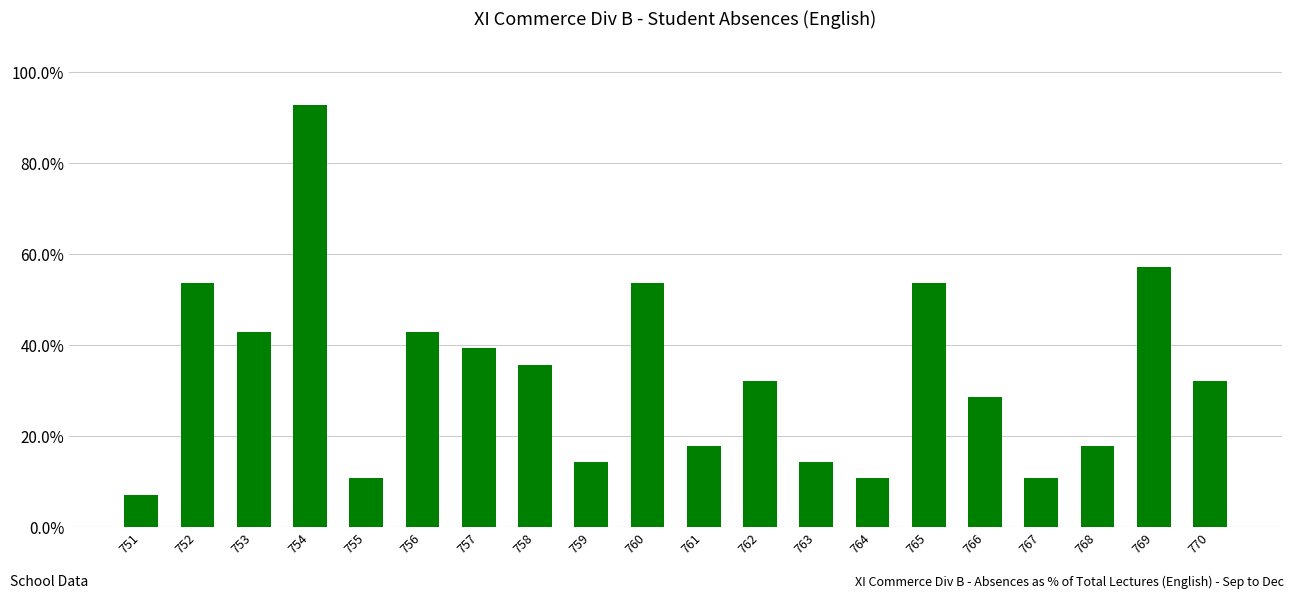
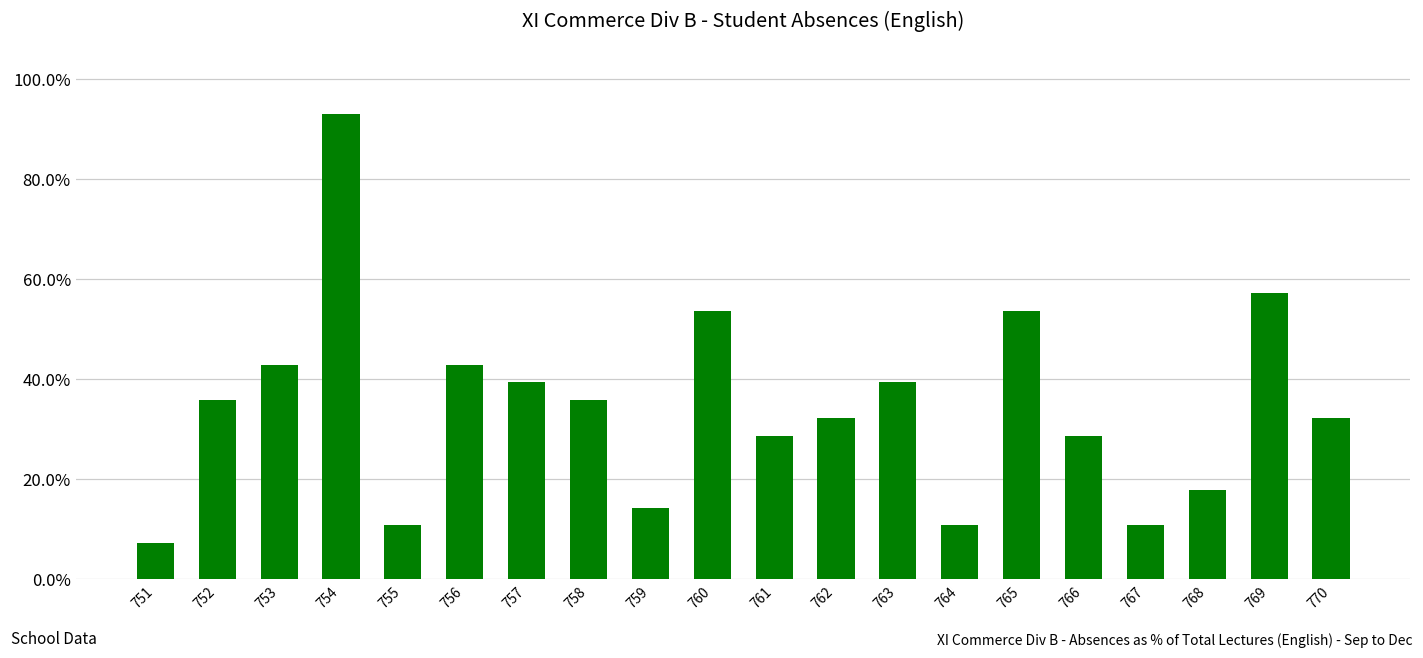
752: 54% -> 36%
761: 18% -> 29%
763: 14% -> 39%
